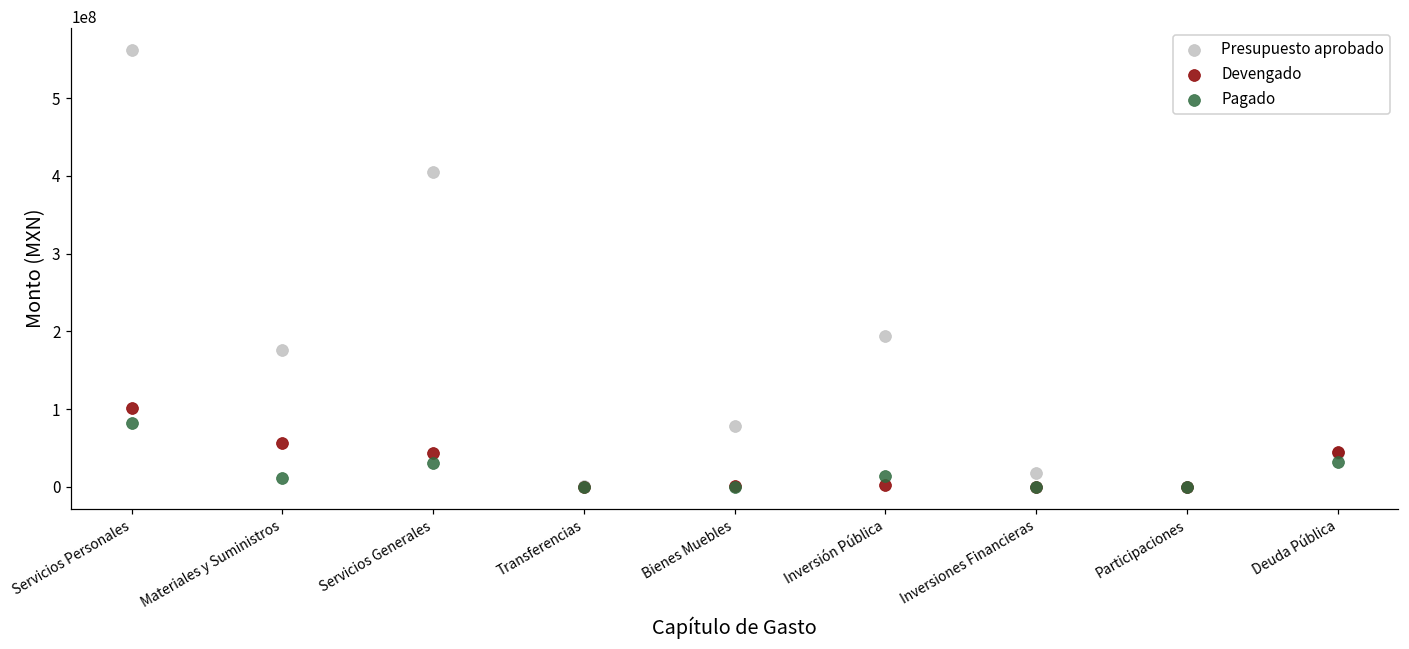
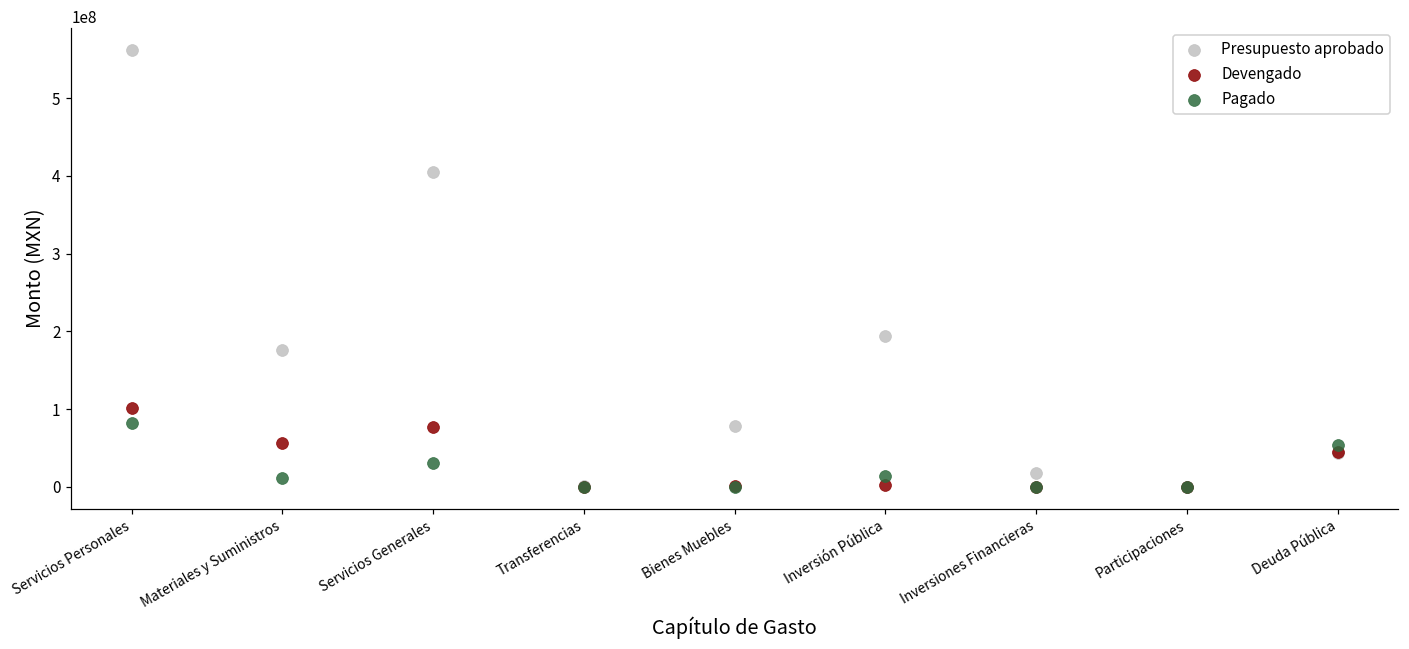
Devengado, Servicios Generales: 40000000 -> 80000000
Pagado, Deuda Pública: 30000000 -> 50000000
